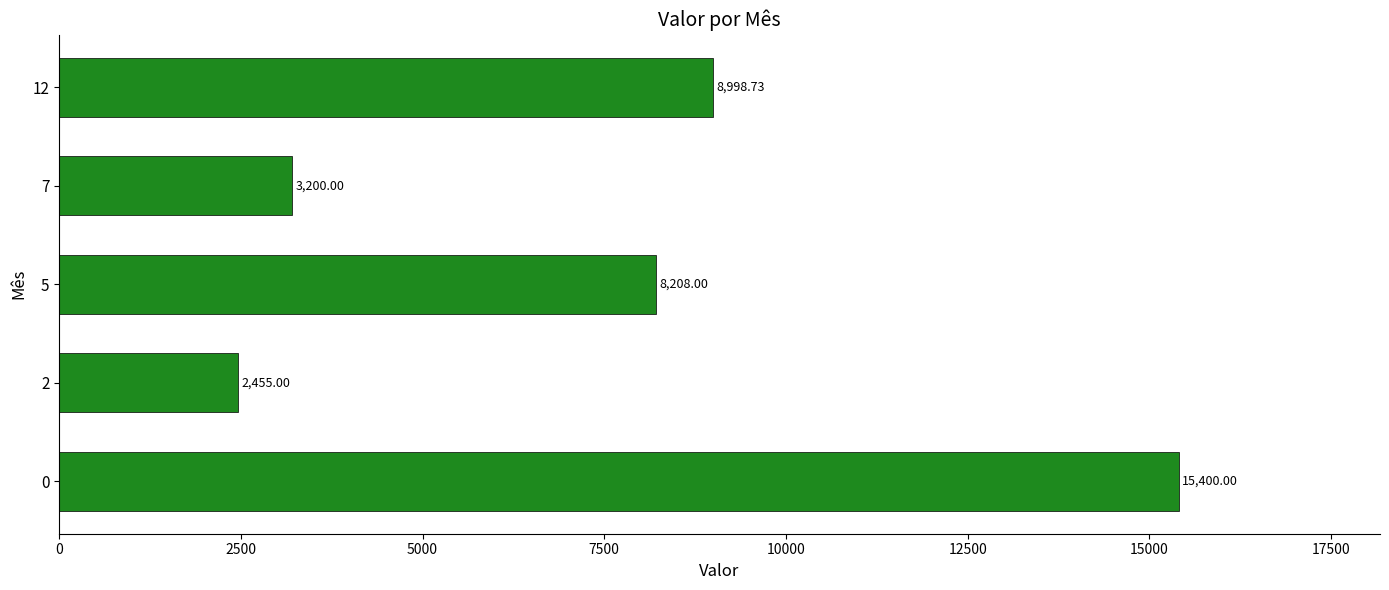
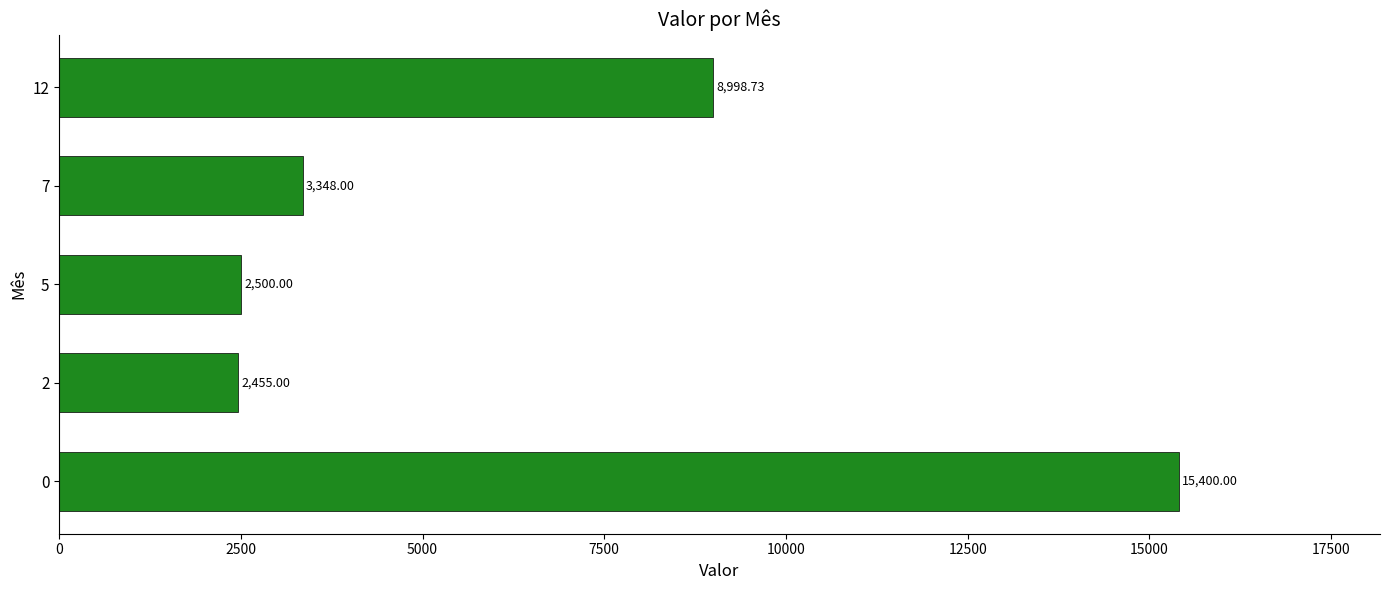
7: 3,200.00 -> 3,348.00
5: 8,208.00 -> 2,500.00
